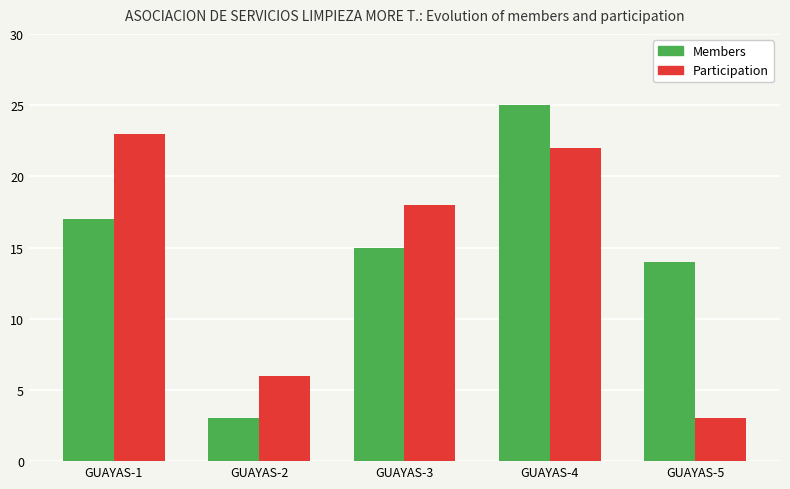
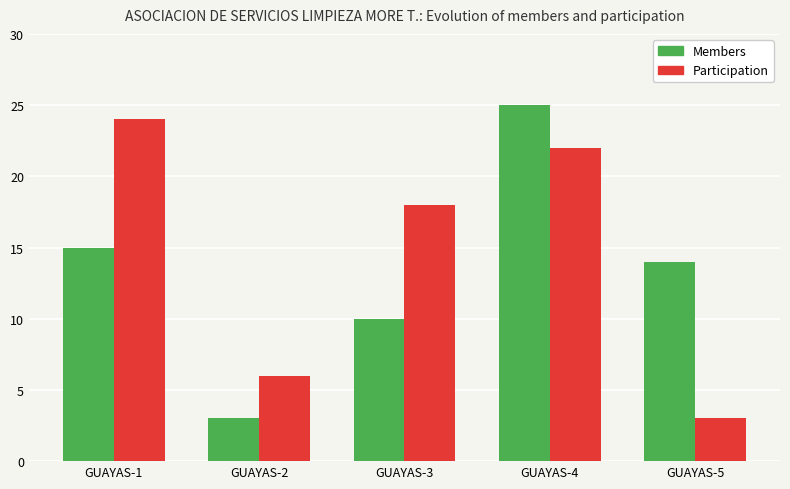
Members, GUAYAS-1: 17 -> 15
Participation, GUAYAS-1: 23 -> 24
Members, GUAYAS-3: 15 -> 10
